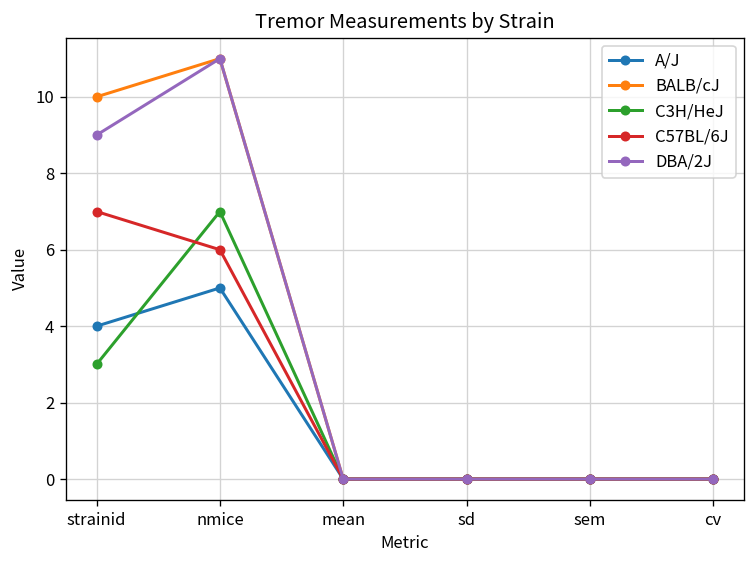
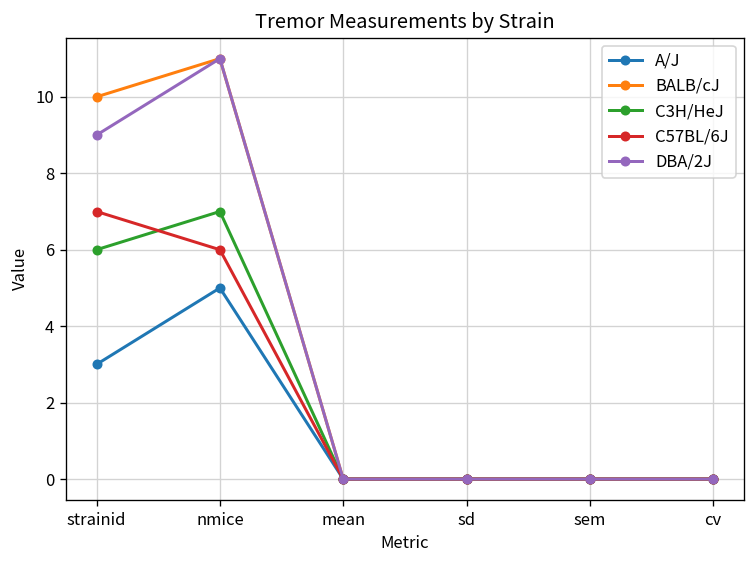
A/J, strainid: 4 -> 3
C3H/HeJ, strainid: 3 -> 6
